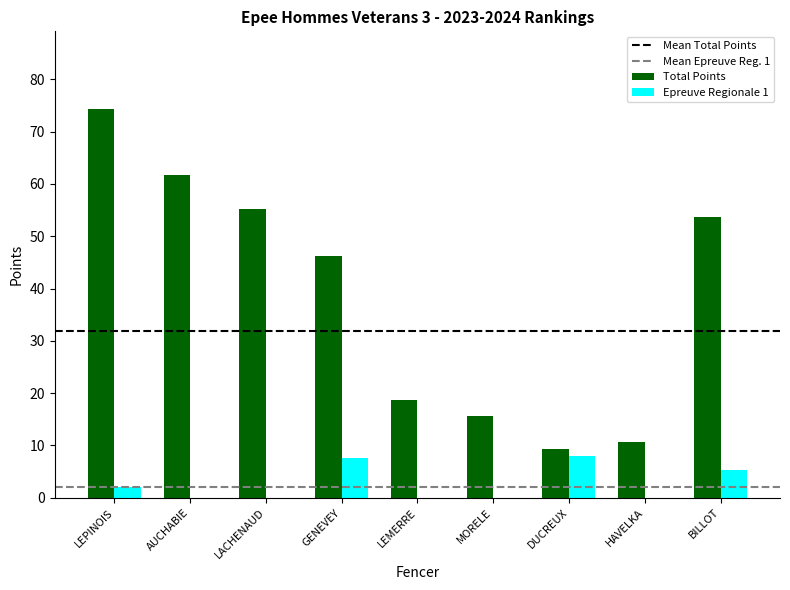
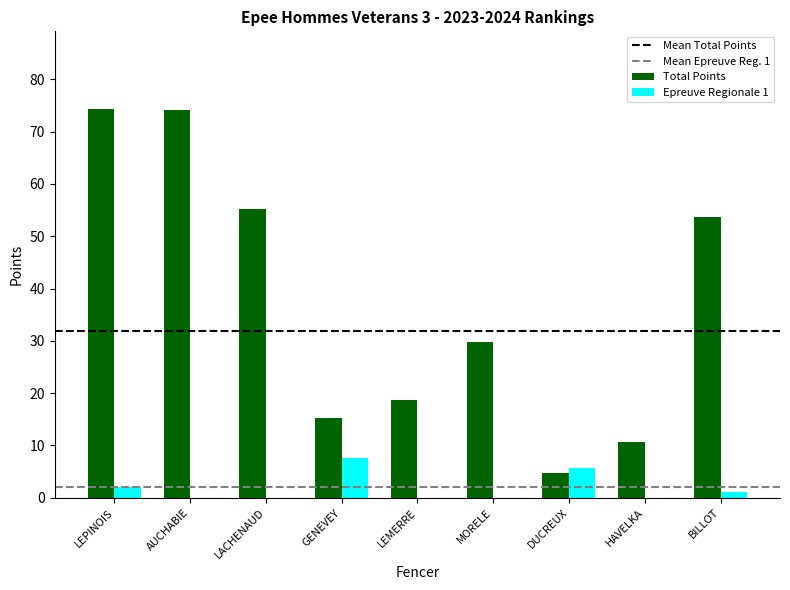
Total Points, AUCHABIE: 62 -> 74
Total Points, GENEVEY: 46 -> 15
Total Points, MORELE: 16 -> 30
Total Points, DUCREUX: 9 -> 5
Epreuve Regionale 1, DUCREUX: 8 -> 6
Epreuve Regionale 1, BILLOT: 5 -> 1
